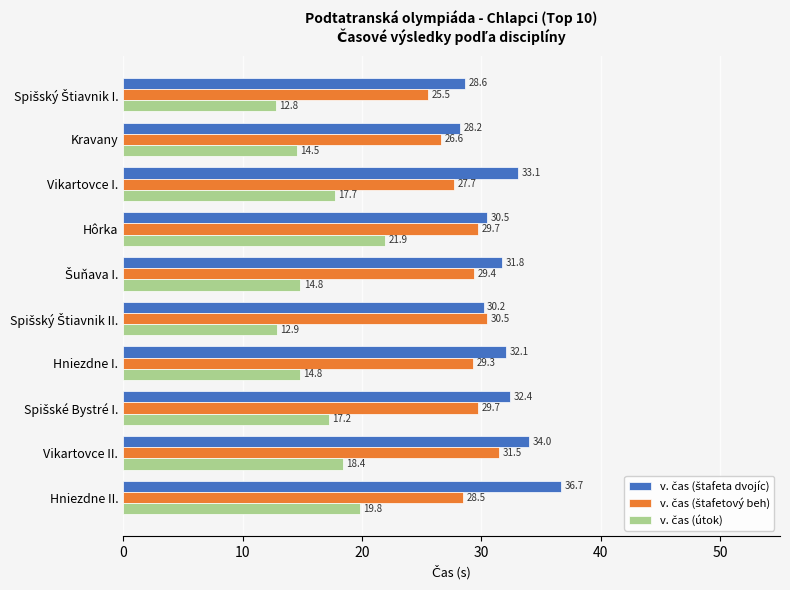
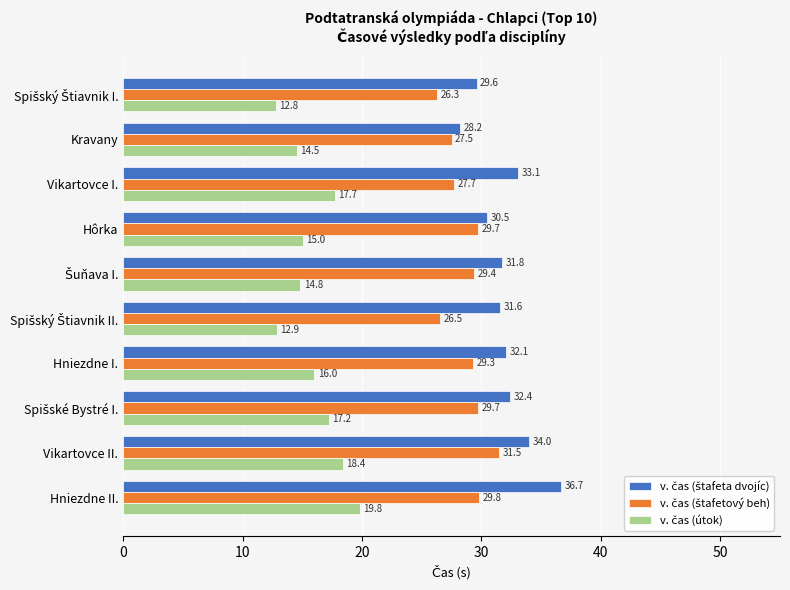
v. čas (štafeta dvojíc), Spišský Štiavnik I.: 28.6 -> 29.6
v. čas (štafetový beh), Spišský Štiavnik I.: 25.5 -> 26.3
v. čas (štafetový beh), Kravany: 26.6 -> 27.5
v. čas (útok), Hôrka: 21.9 -> 15.0
v. čas (štafeta dvojíc), Spišský Štiavnik II.: 30.2 -> 31.6
v. čas (štafetový beh), Spišský Štiavnik II.: 30.5 -> 26.5
v. čas (útok), Hniezdne I.: 14.8 -> 16.0
v. čas (štafetový beh), Hniezdne II.: 28.5 -> 29.8
